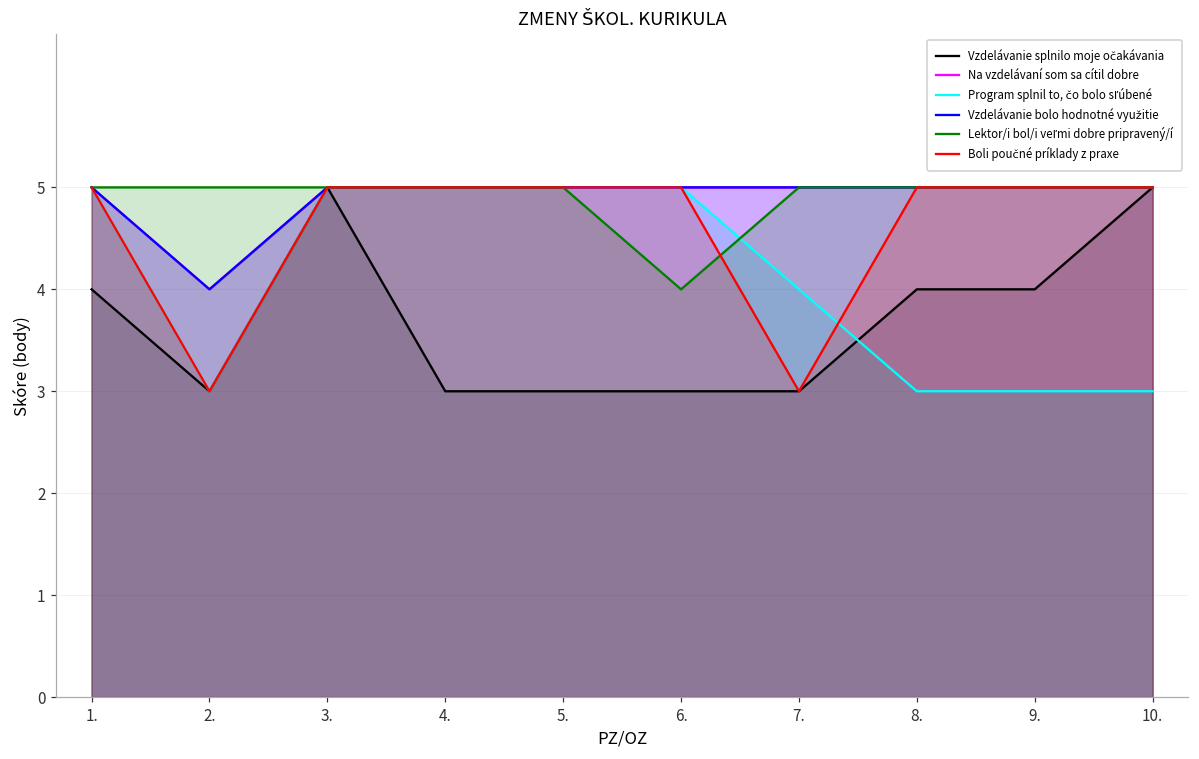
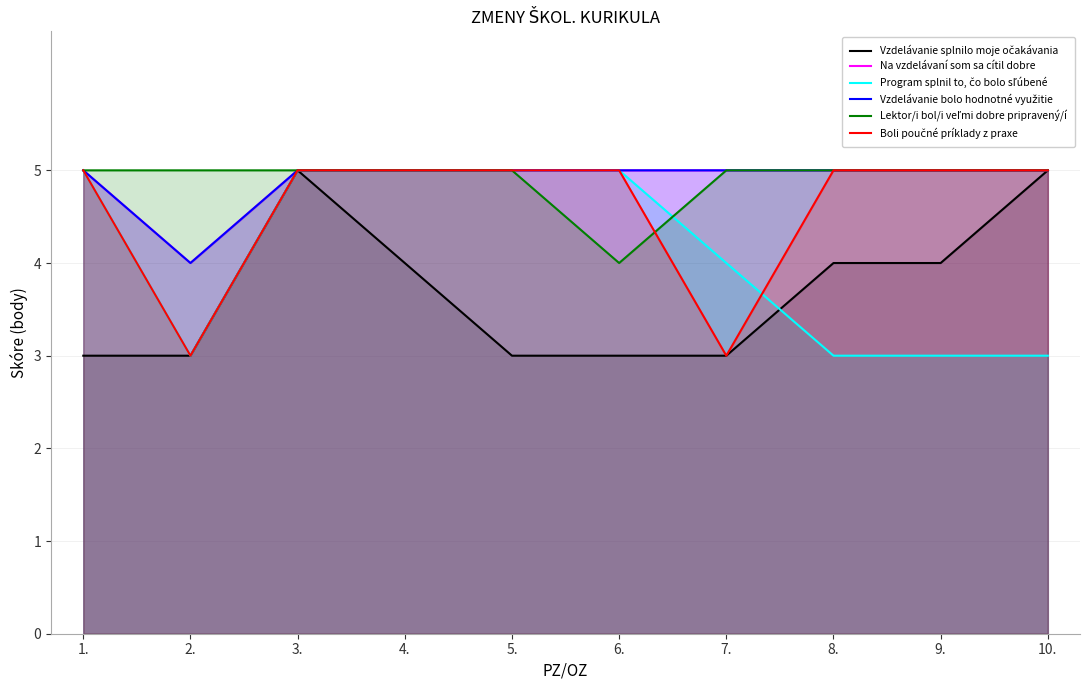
Vzdelávanie splnilo moje očakávania, 1.: 4 -> 3
Vzdelávanie splnilo moje očakávania, 4.: 3 -> 4
